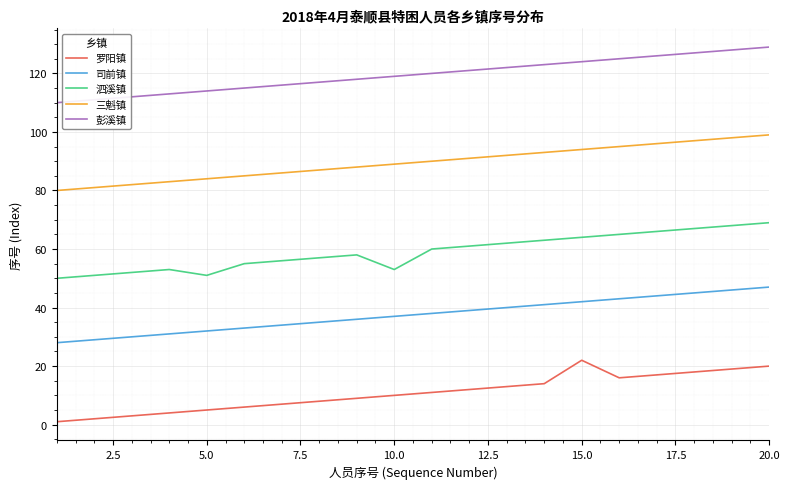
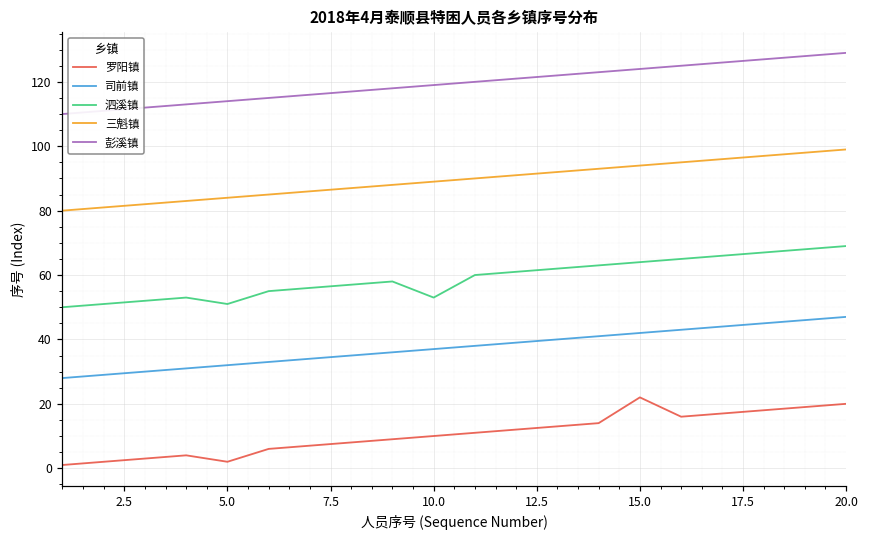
罗阳镇, 5.0: 5 -> 2
